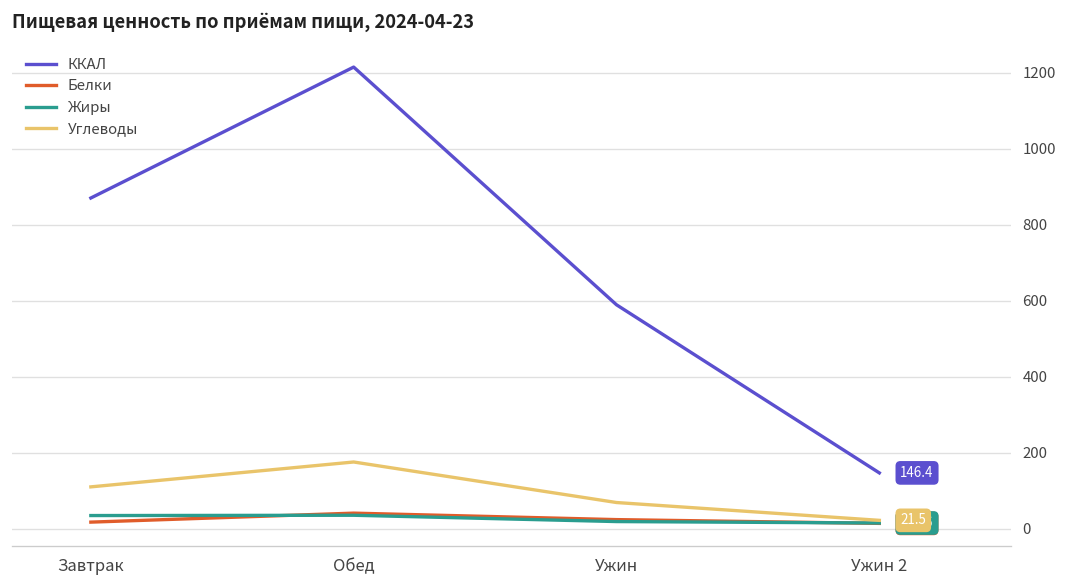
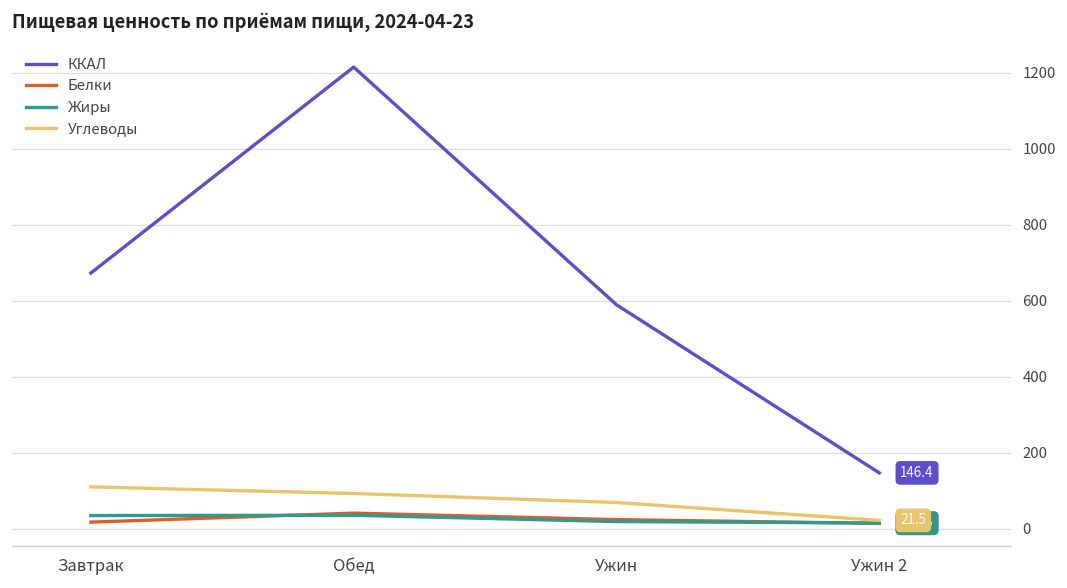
ККАЛ, Завтрак: 870 -> 670
Углеводы, Обед: 180 -> 90
